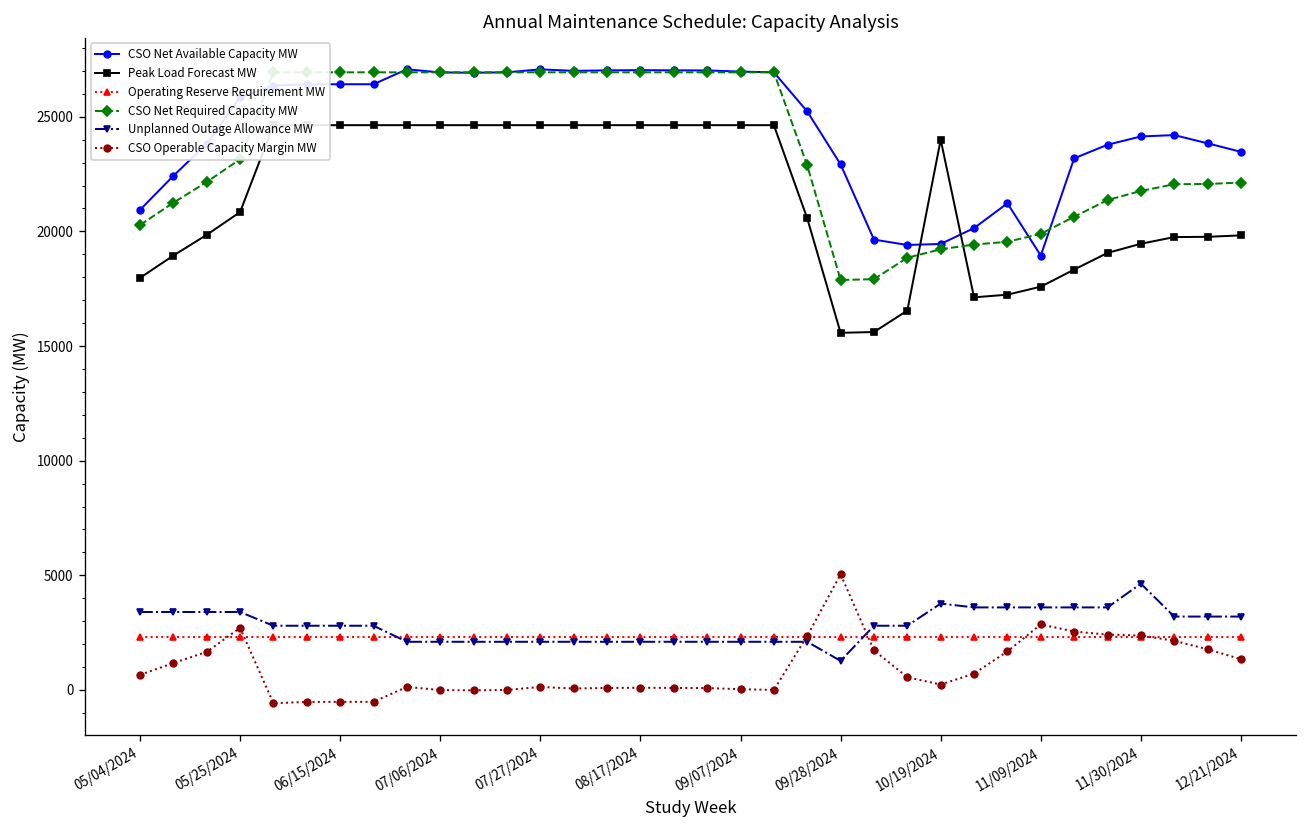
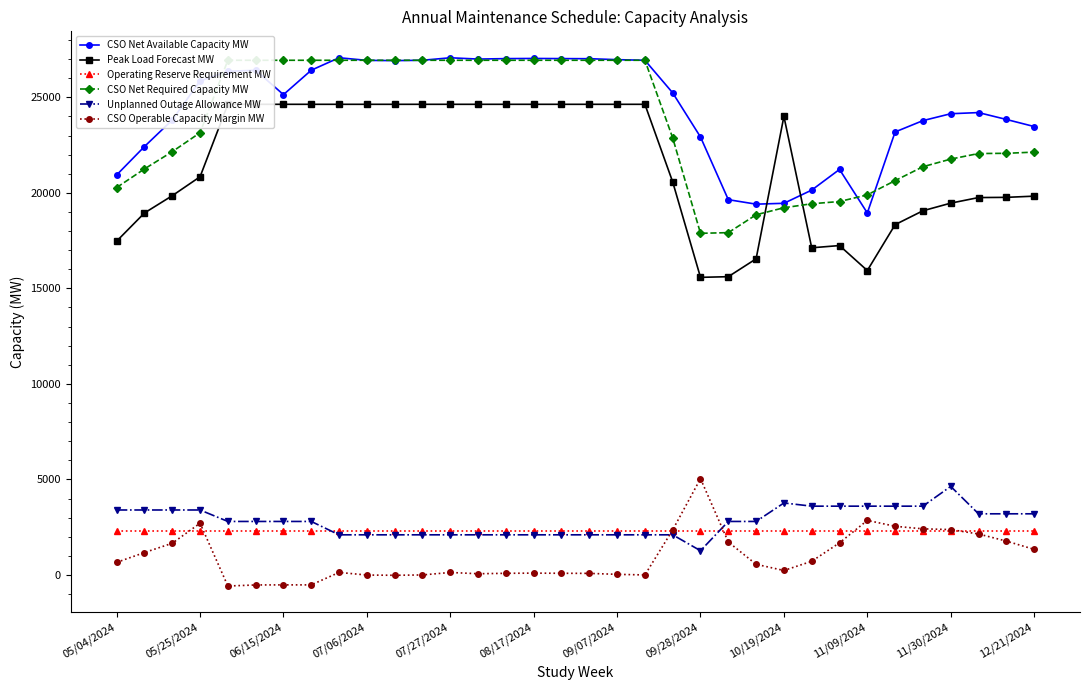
Peak Load Forecast MW, 05/04/2024: 18000 -> 17500
CSO Net Available Capacity MW, 06/15/2024: 26400 -> 25100
Peak Load Forecast MW, 11/09/2024: 17600 -> 15900
